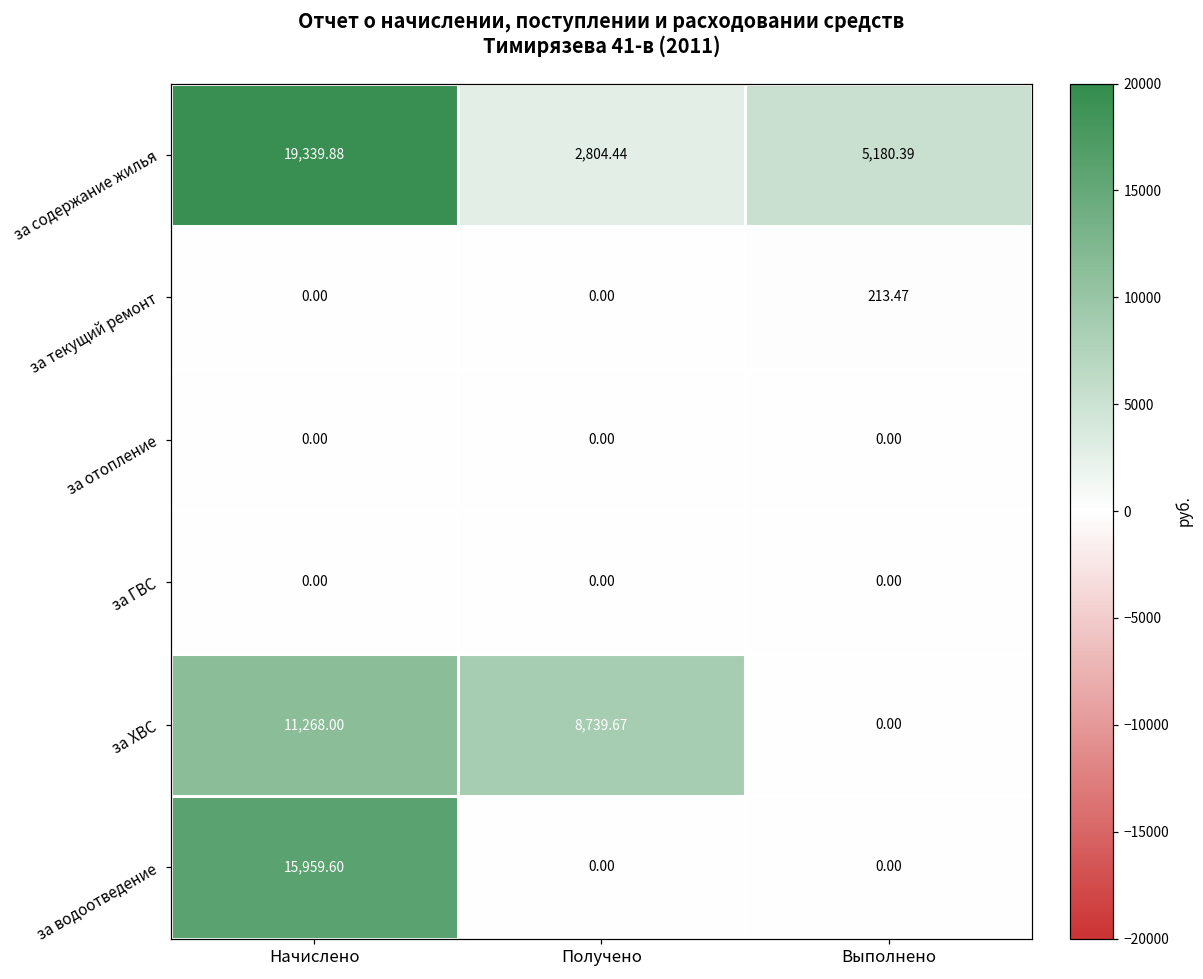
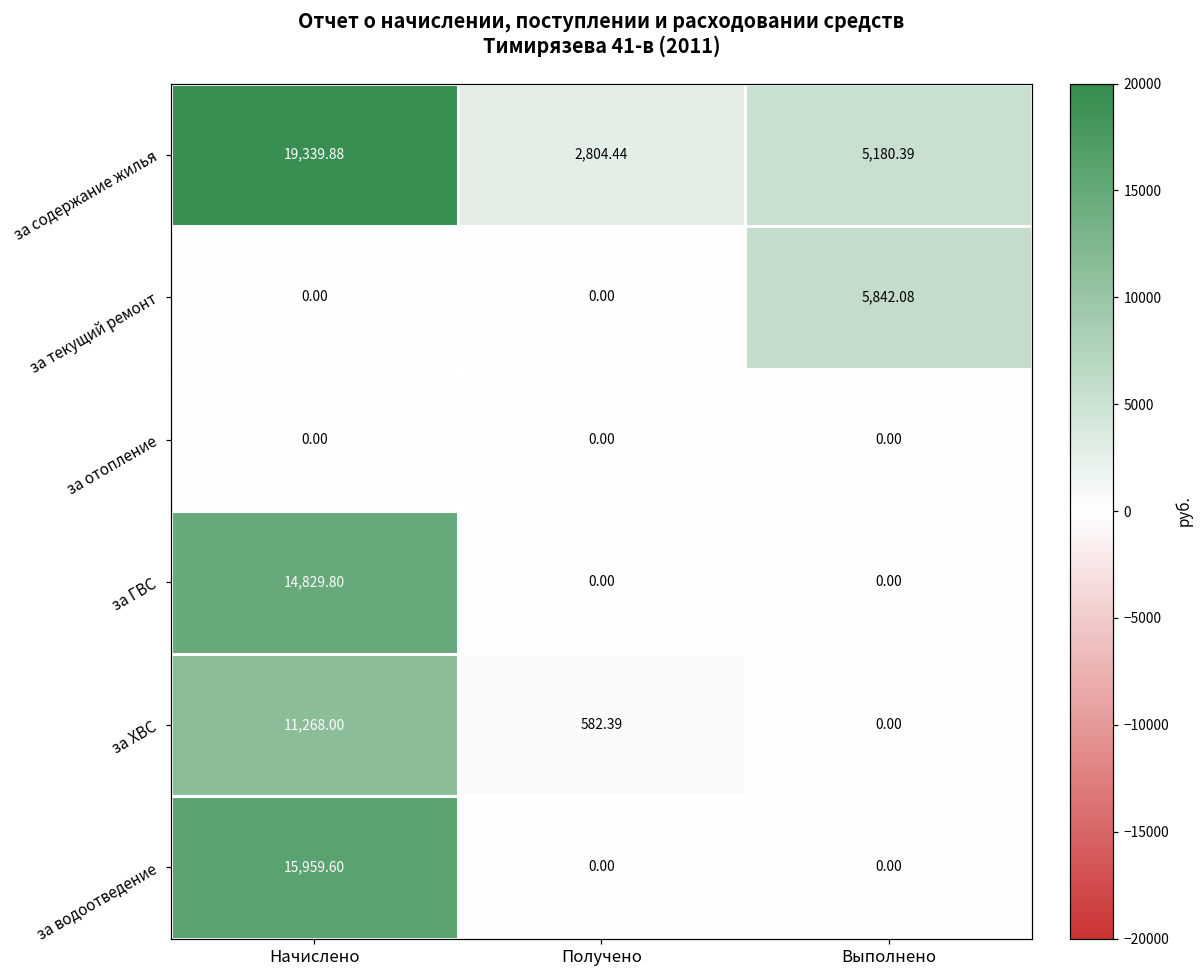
за текущий ремонт, Выполнено: 213.47 -> 5,842.08
за ГВС, Начислено: 0.00 -> 14,829.80
за ХВС, Получено: 8,739.67 -> 582.39
